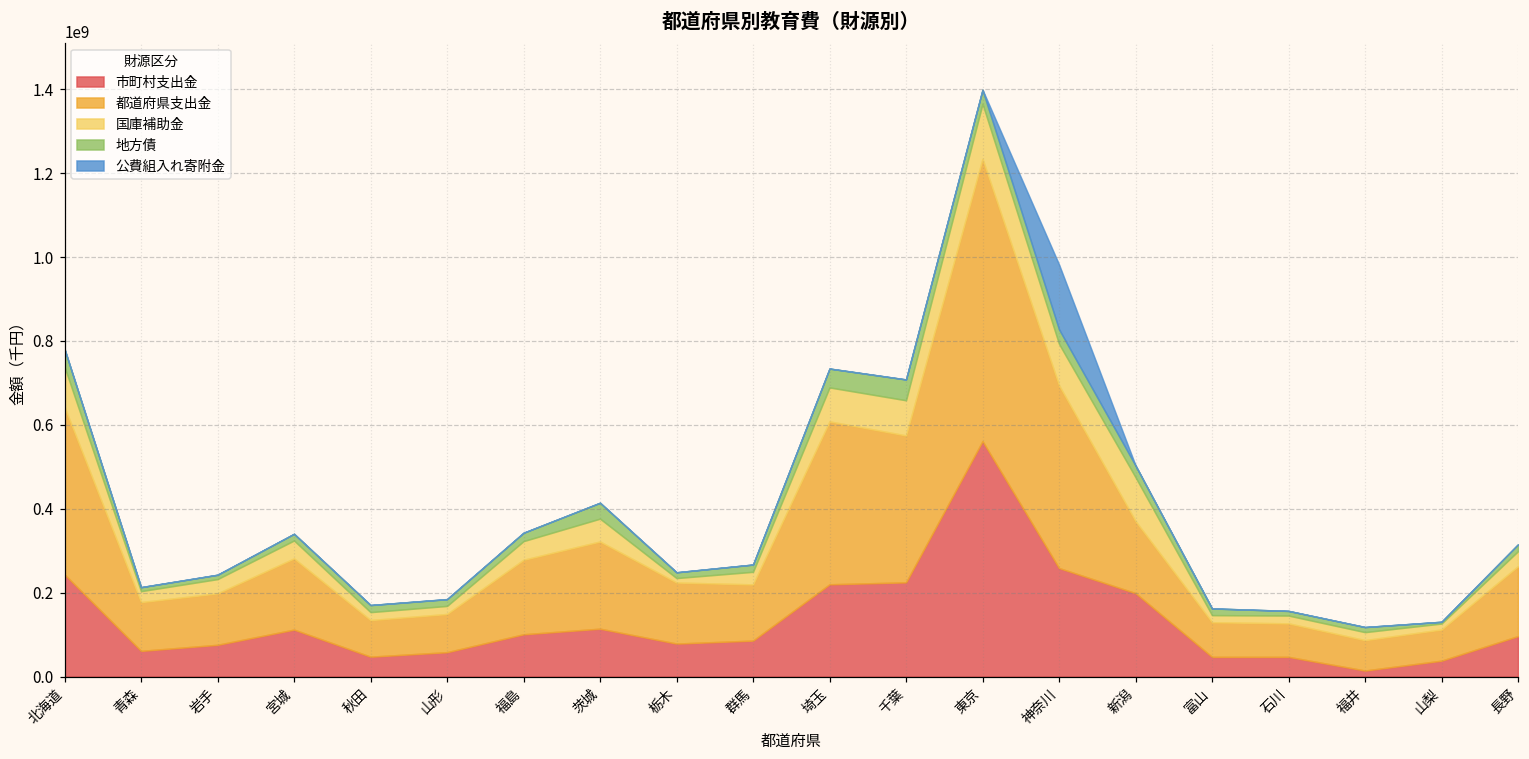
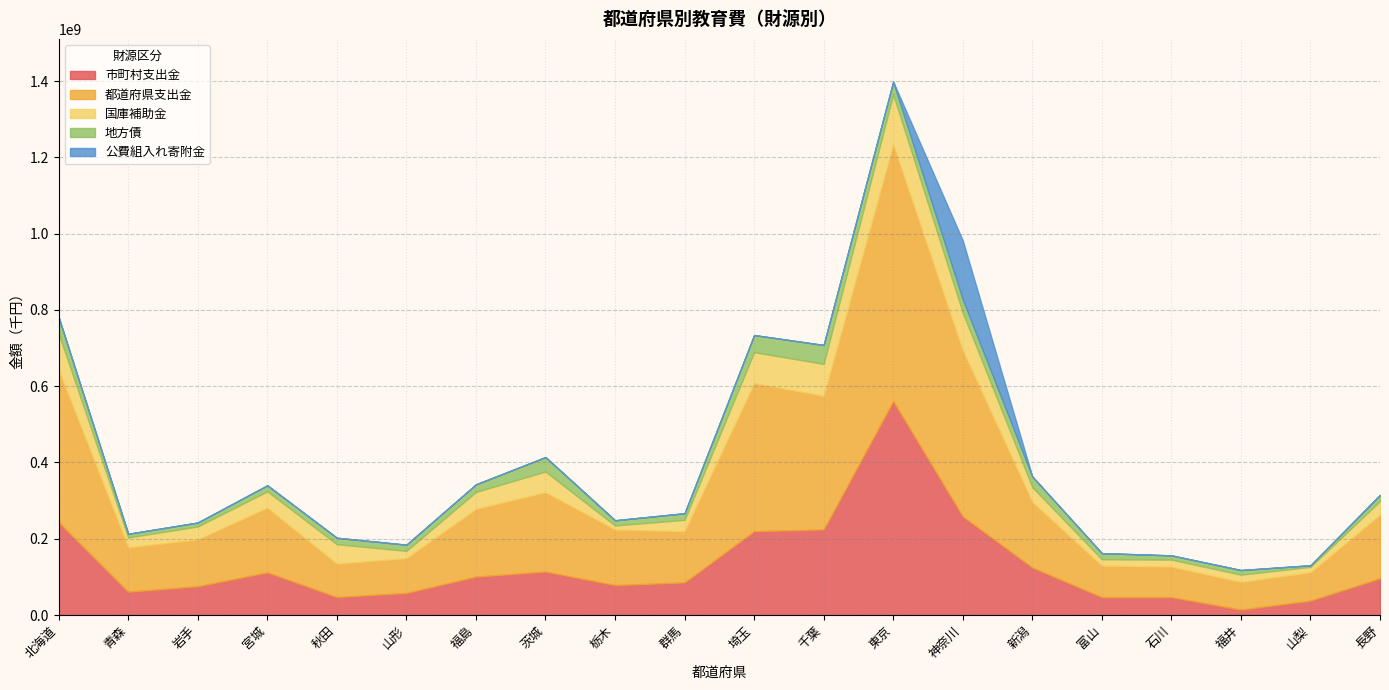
国庫補助金, 秋田: 20000000 -> 50000000
市町村支出金, 新潟: 200000000 -> 120000000
国庫補助金, 新潟: 100000000 -> 40000000
